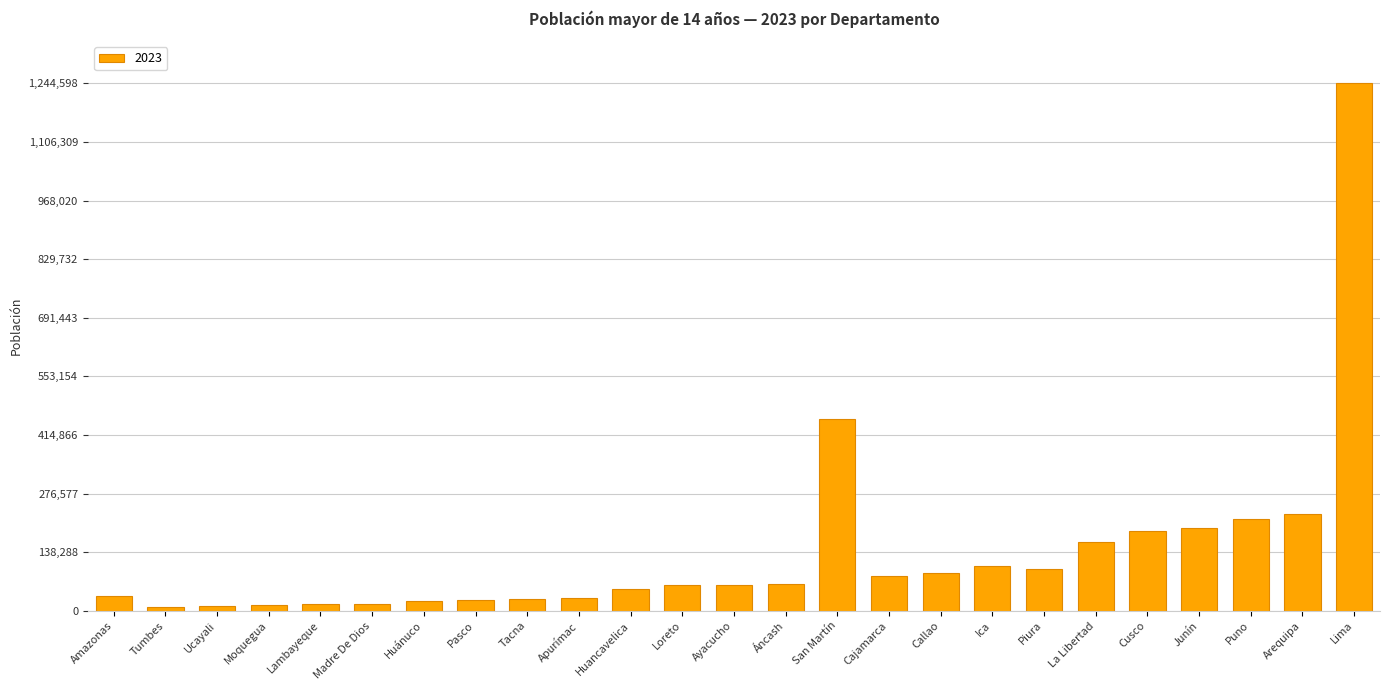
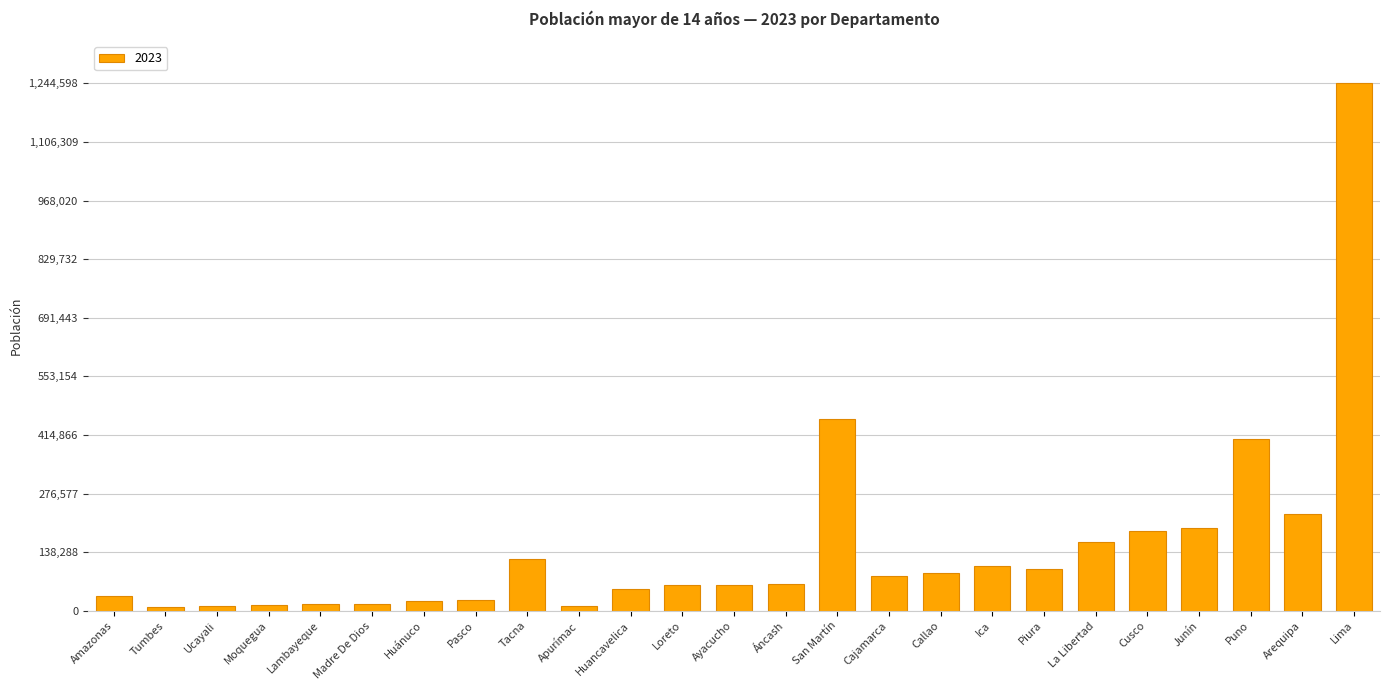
Tacna: 30,000 -> 120,000
Apurímac: 30,000 -> 10,000
Puno: 220,000 -> 410,000
